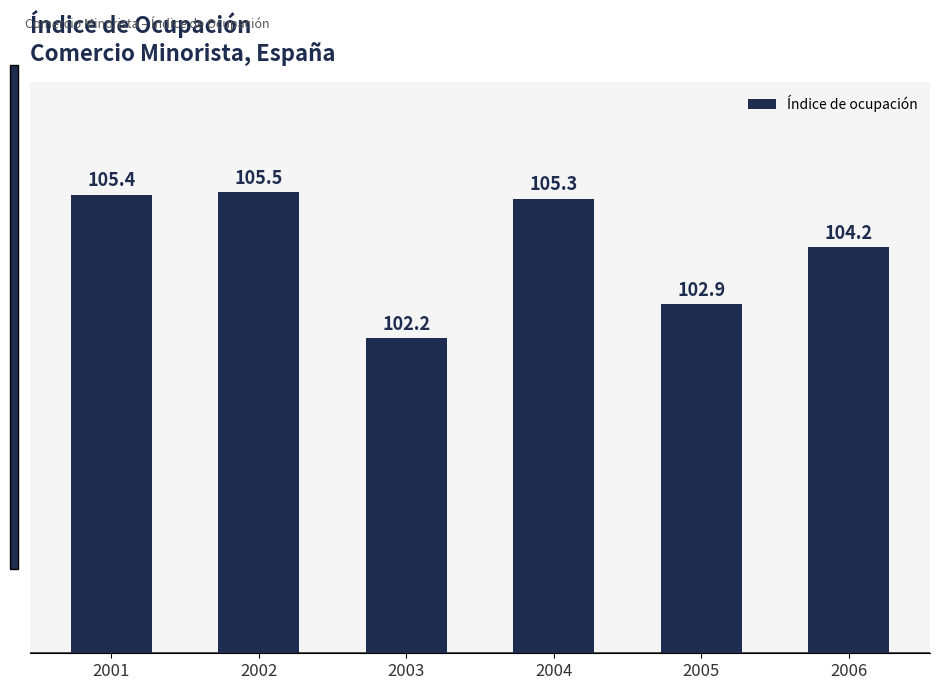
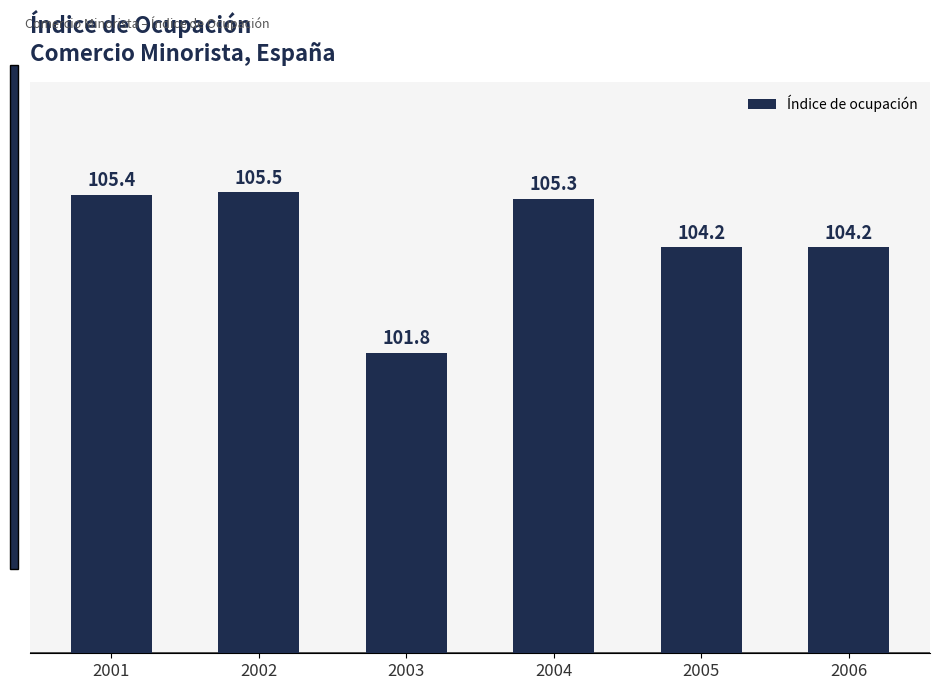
2003: 102.2 -> 101.8
2005: 102.9 -> 104.2
